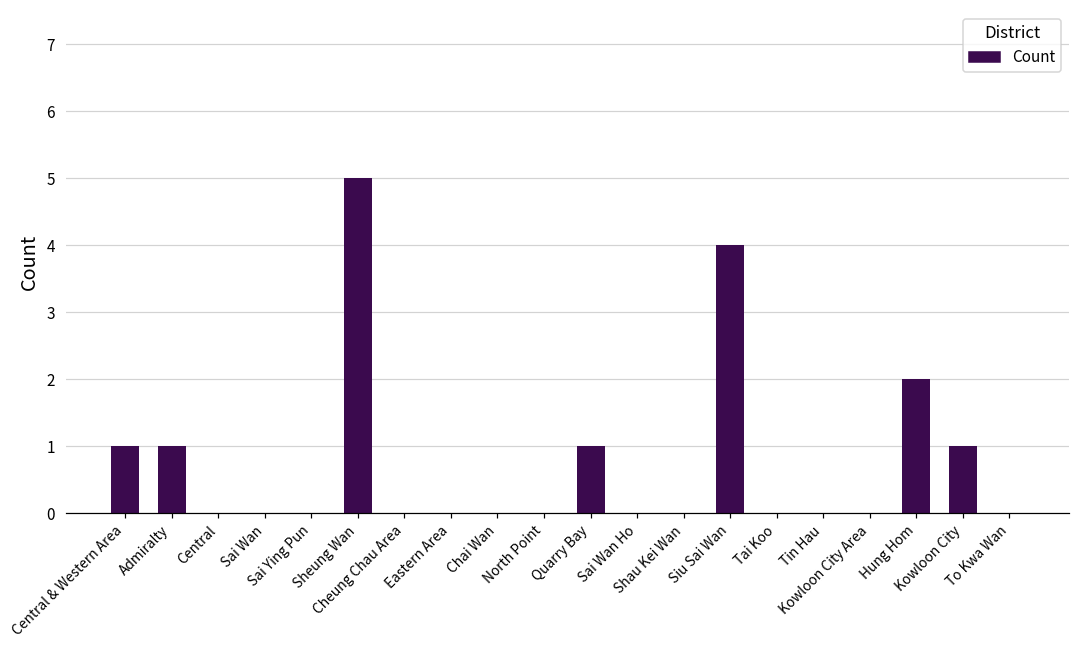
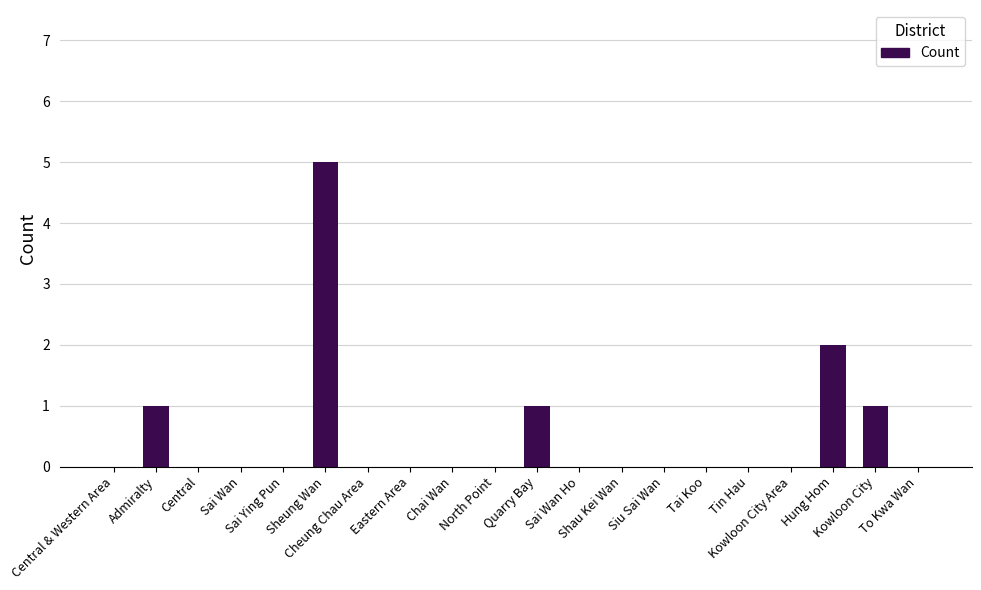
Central & Western Area: 1 -> 0
Siu Sai Wan: 4 -> 0
